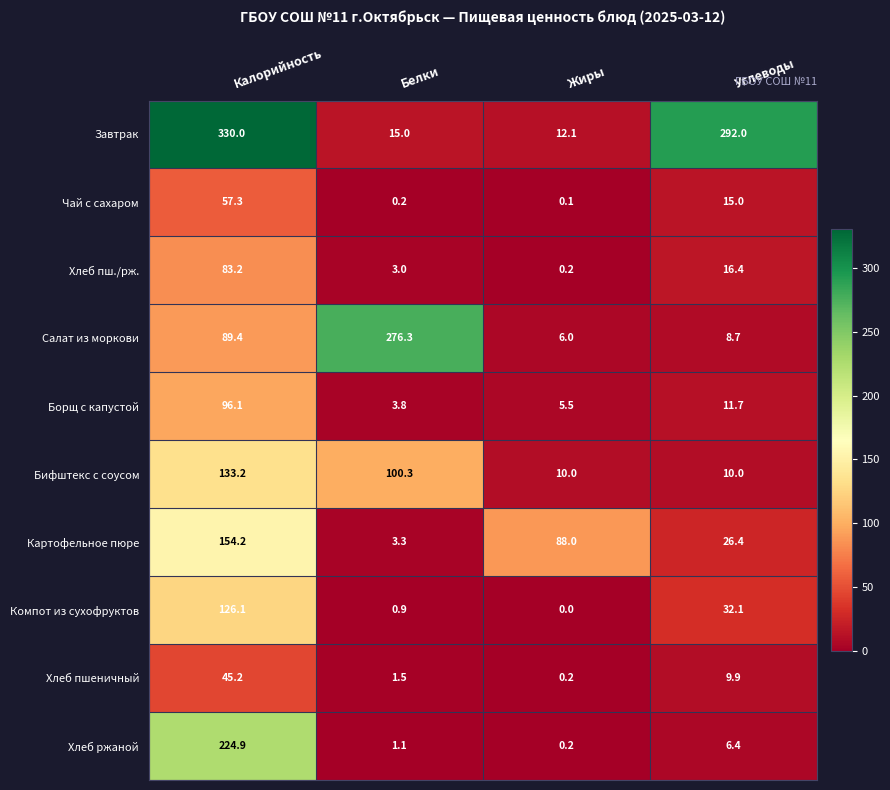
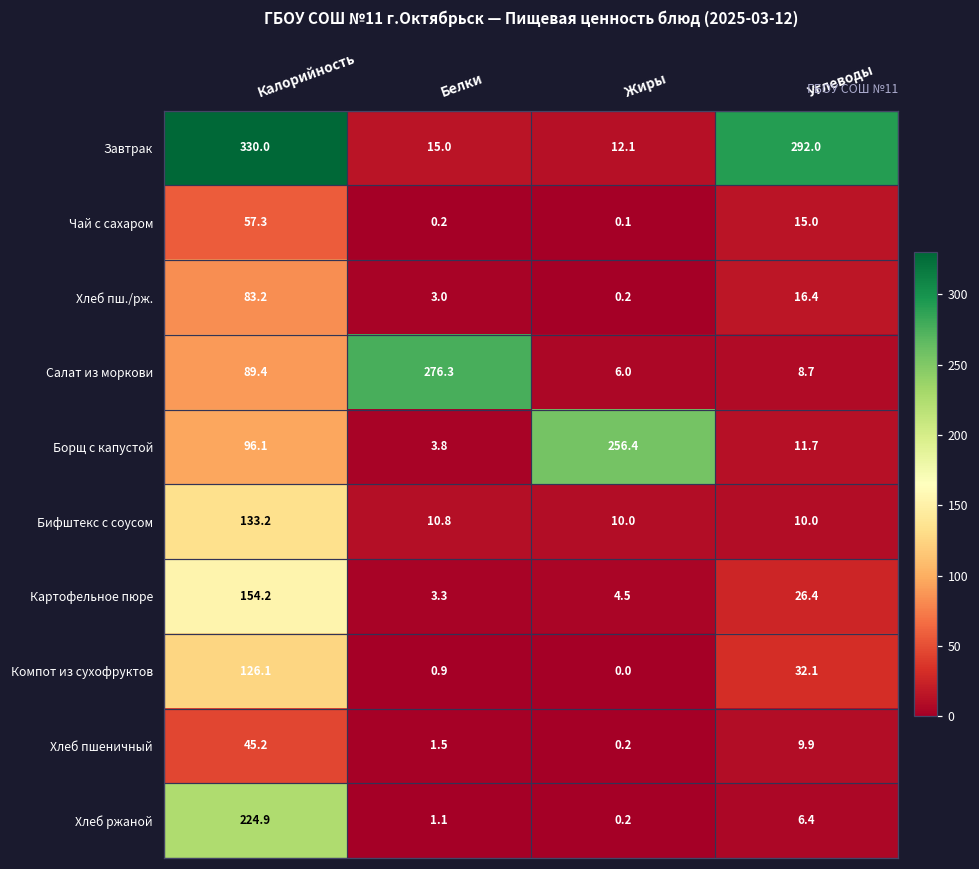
Борщ с капустой, Жиры: 5.5 -> 256.4
Бифштекс с соусом, Белки: 100.3 -> 10.8
Картофельное пюре, Жиры: 88.0 -> 4.5
